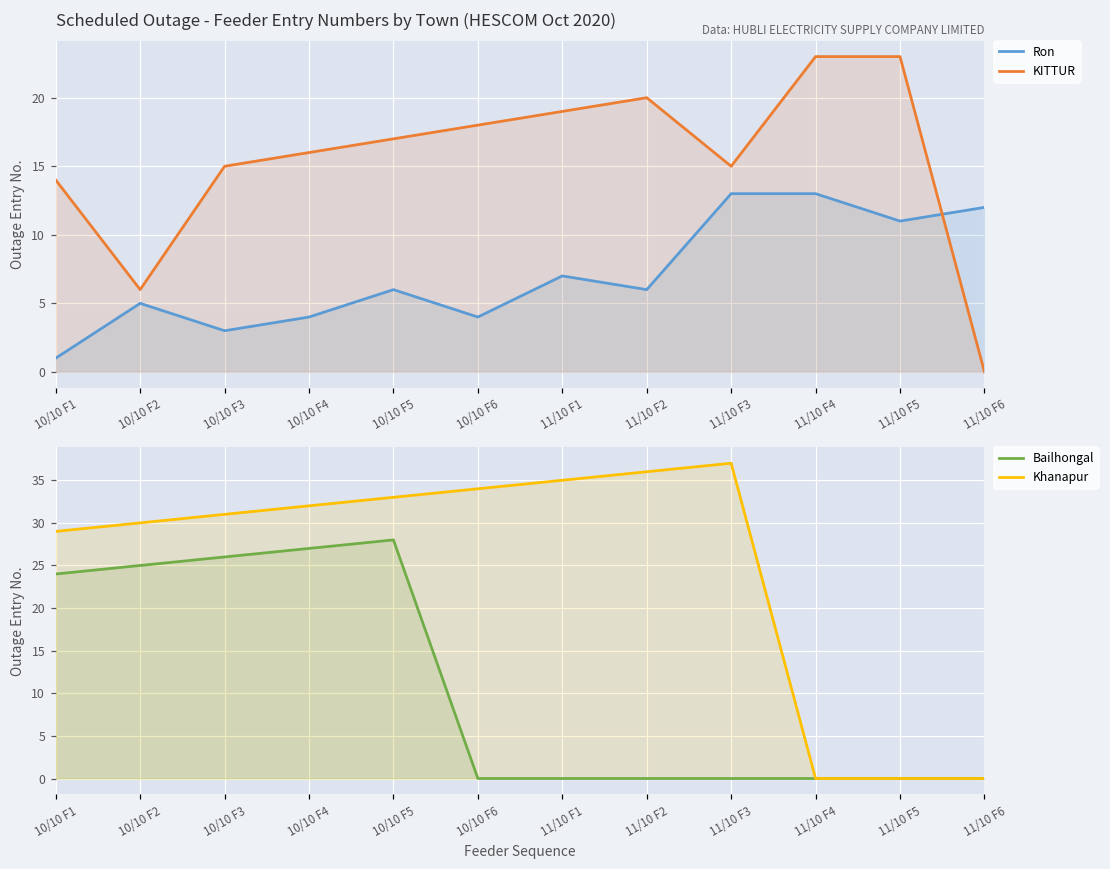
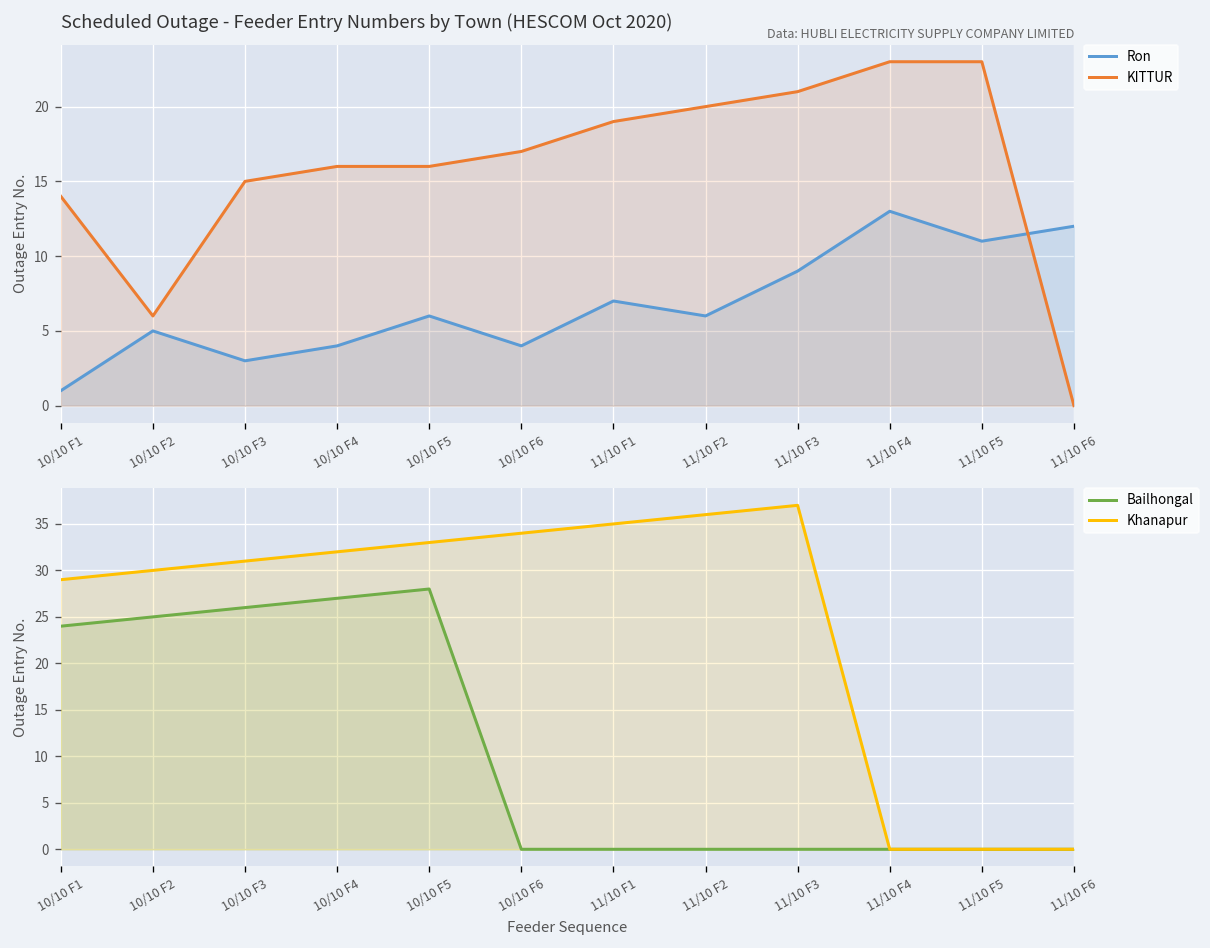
Scheduled Outage - Feeder Entry Numbers by Town (HESCOM Oct 2020), KITTUR, 10/10 F5: 17 -> 16
Scheduled Outage - Feeder Entry Numbers by Town (HESCOM Oct 2020), KITTUR, 10/10 F6: 18 -> 17
Scheduled Outage - Feeder Entry Numbers by Town (HESCOM Oct 2020), Ron, 11/10 F3: 13 -> 9
Scheduled Outage - Feeder Entry Numbers by Town (HESCOM Oct 2020), KITTUR, 11/10 F3: 15 -> 21
